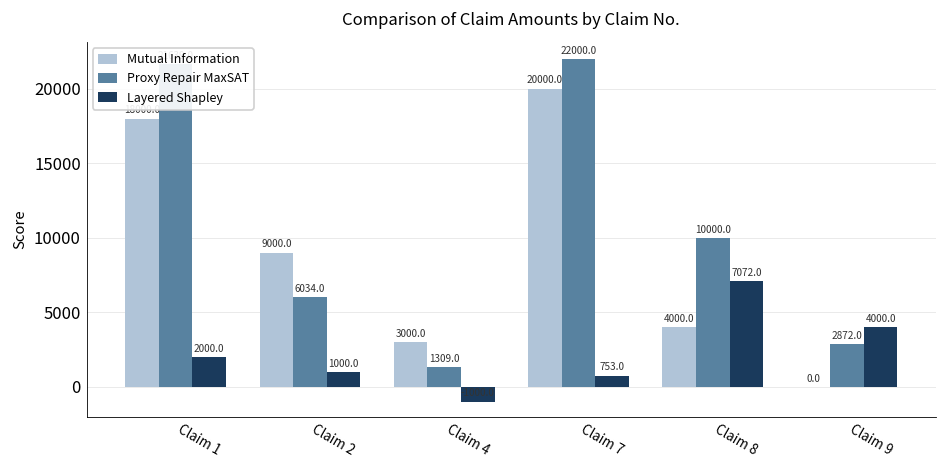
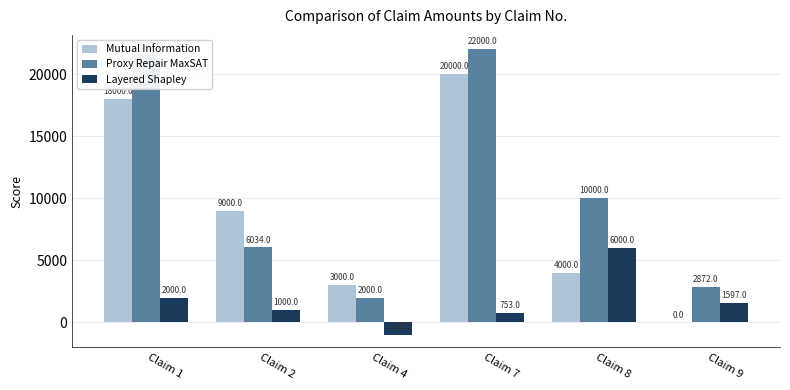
Proxy Repair MaxSAT, Claim 4: 1309.0 -> 2000.0
Layered Shapley, Claim 8: 7072.0 -> 6000.0
Layered Shapley, Claim 9: 4000.0 -> 1597.0
